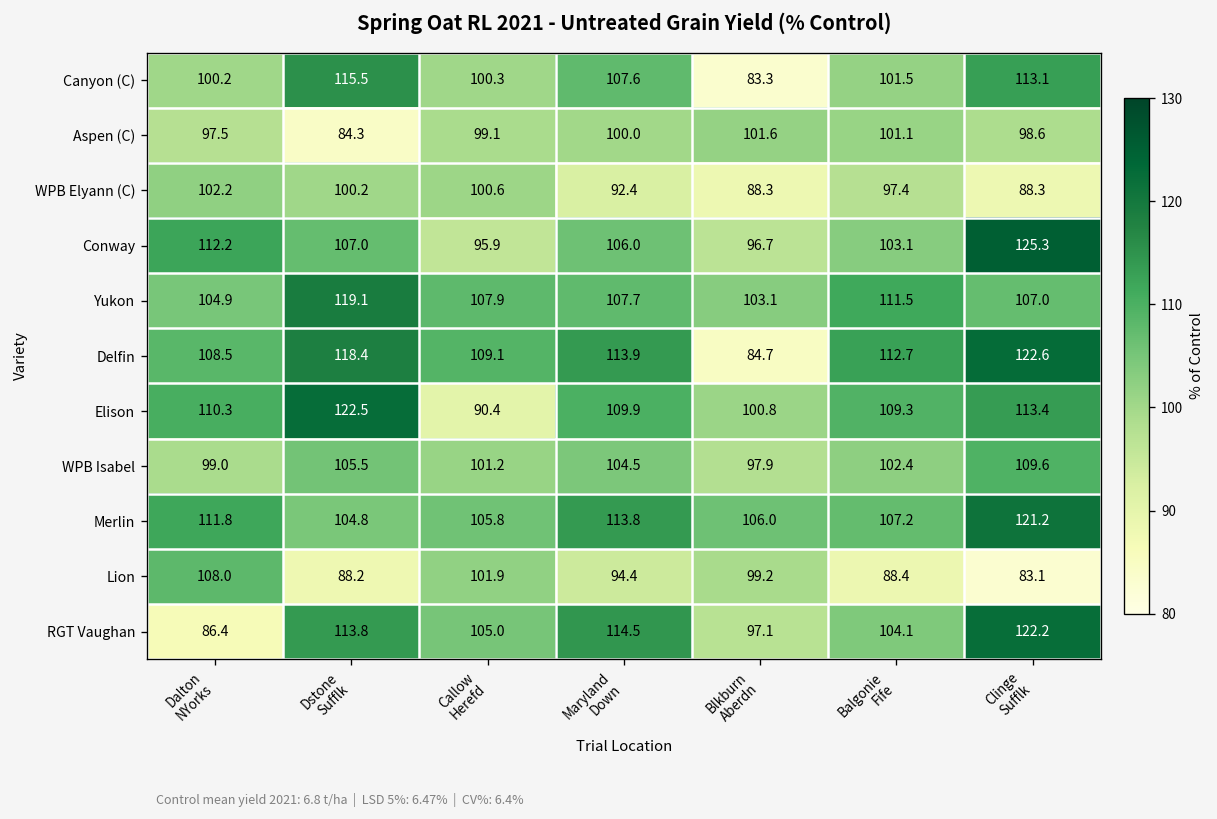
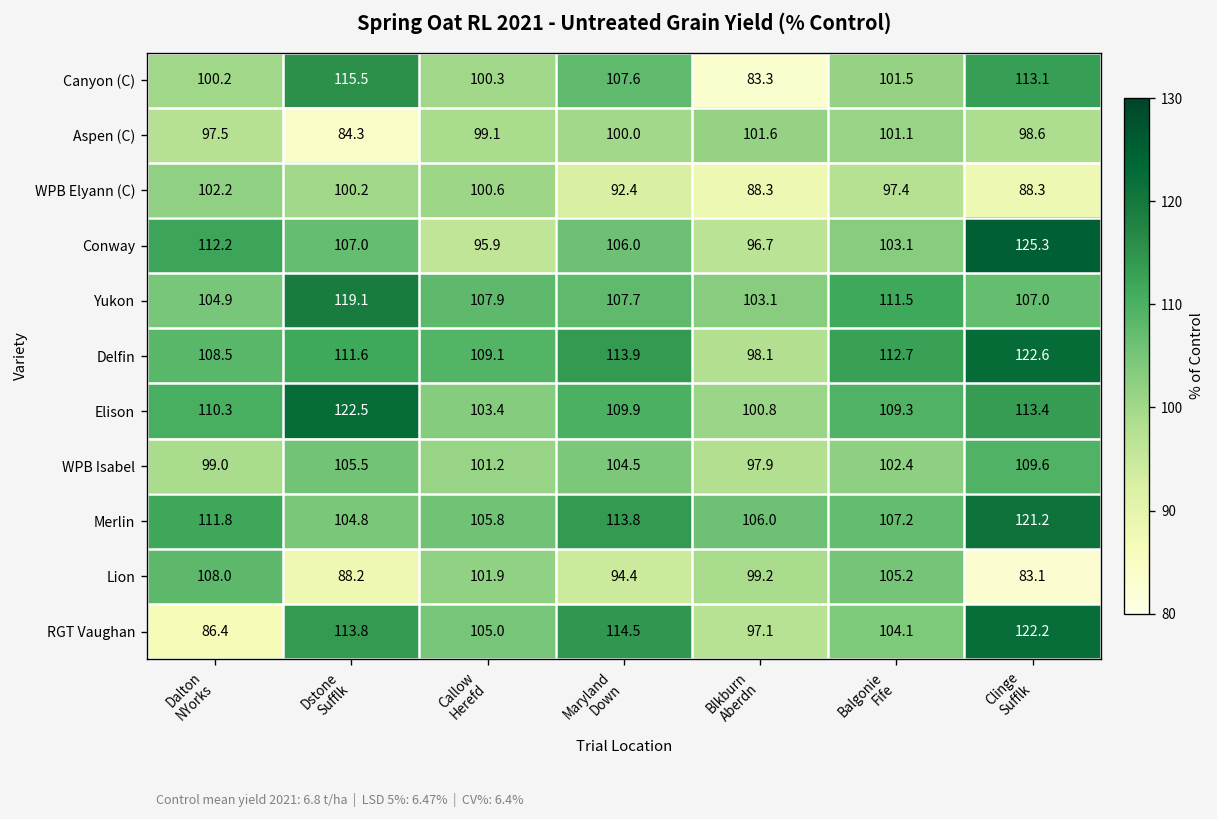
Delfin, Dstone Sufflk: 118.4 -> 111.6
Delfin, Blkburn Aberdn: 84.7 -> 98.1
Elison, Callow Herefd: 90.4 -> 103.4
Lion, Balgonie Fife: 88.4 -> 105.2
